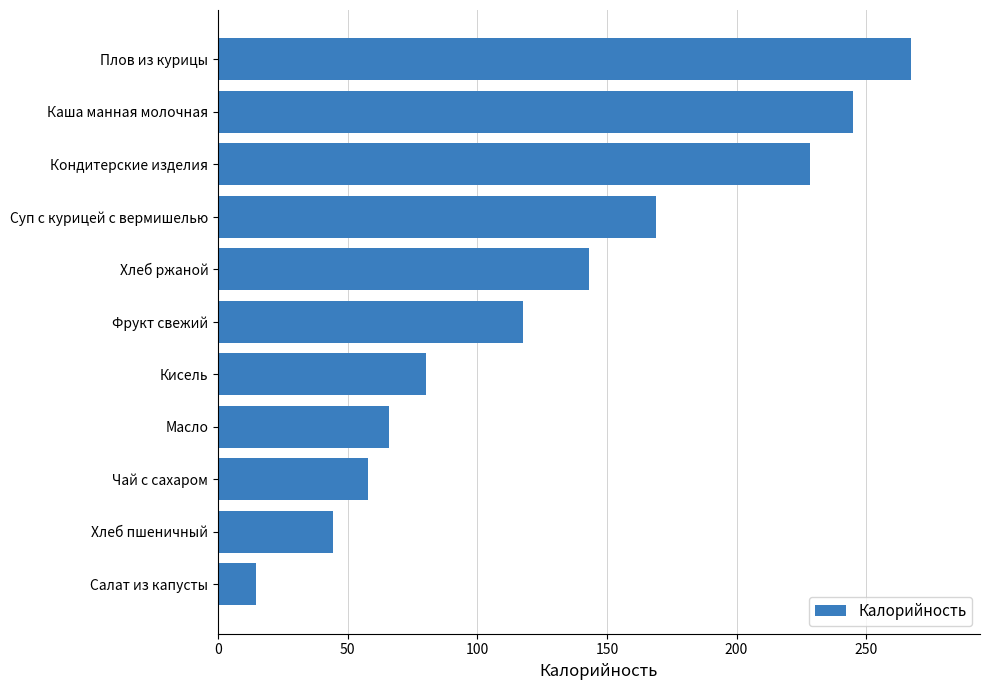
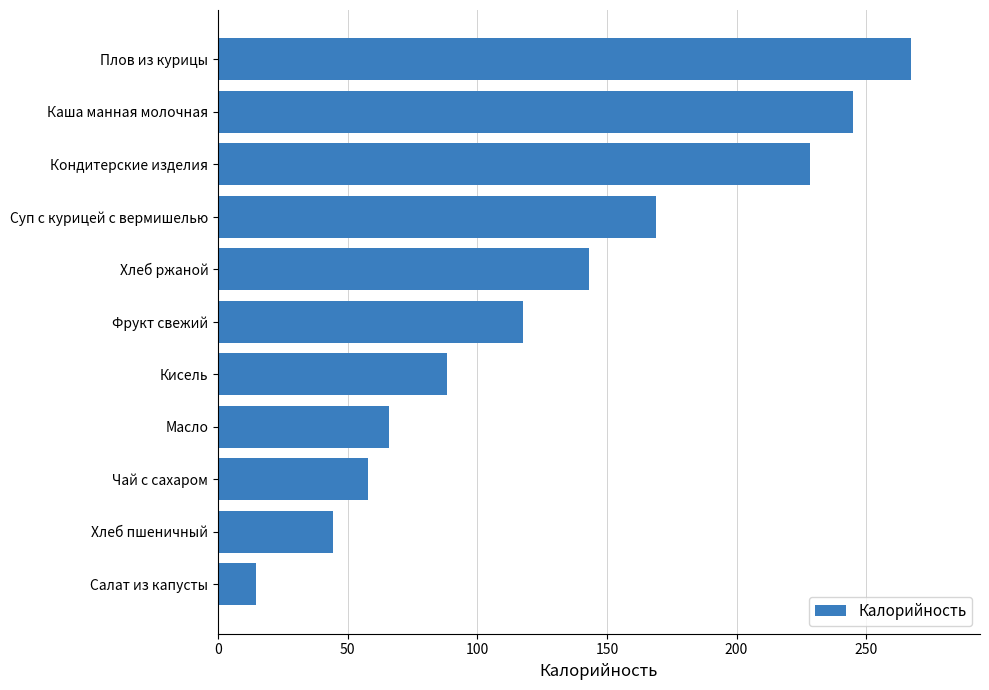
Кисель: 80 -> 88
